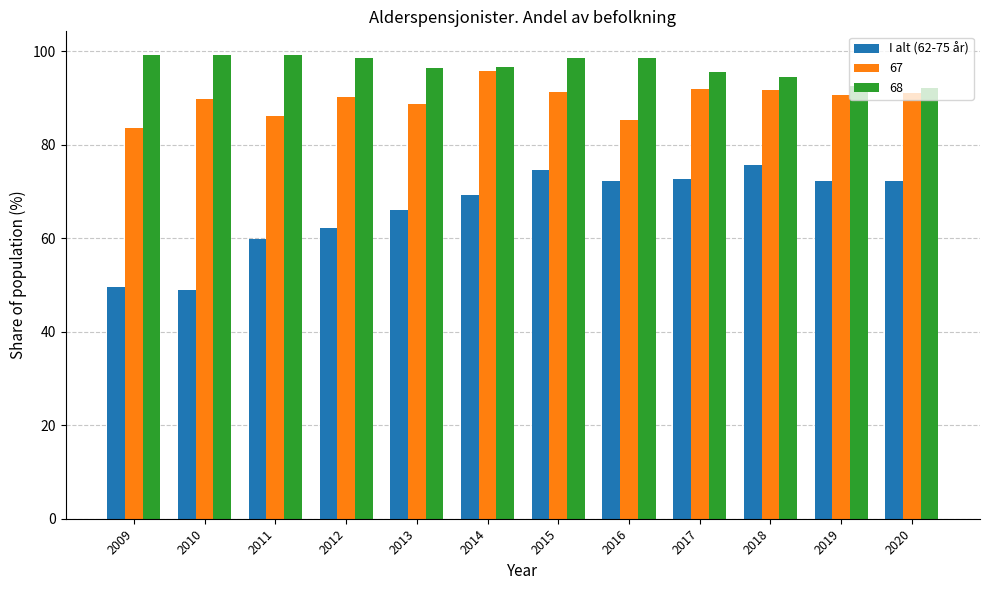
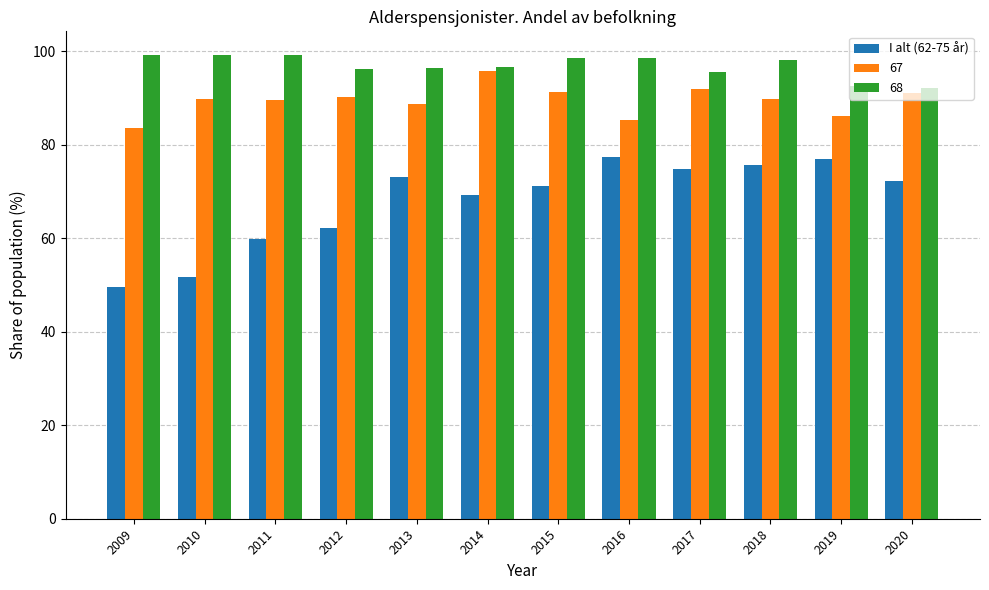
I alt (62-75 år), 2010: 49 -> 52
67, 2011: 86 -> 89
68, 2012: 99 -> 96
I alt (62-75 år), 2013: 66 -> 73
I alt (62-75 år), 2015: 74 -> 71
I alt (62-75 år), 2016: 72 -> 77
I alt (62-75 år), 2017: 73 -> 75
67, 2018: 92 -> 90
68, 2018: 95 -> 98
I alt (62-75 år), 2019: 72 -> 77
67, 2019: 91 -> 86
